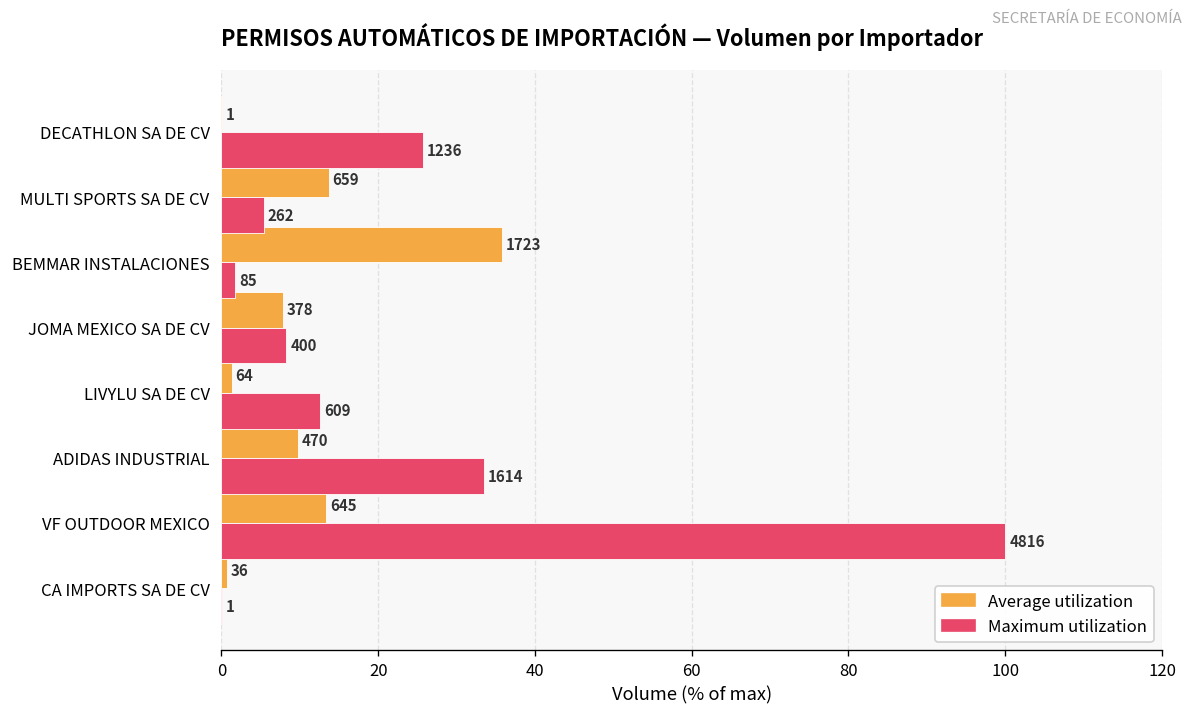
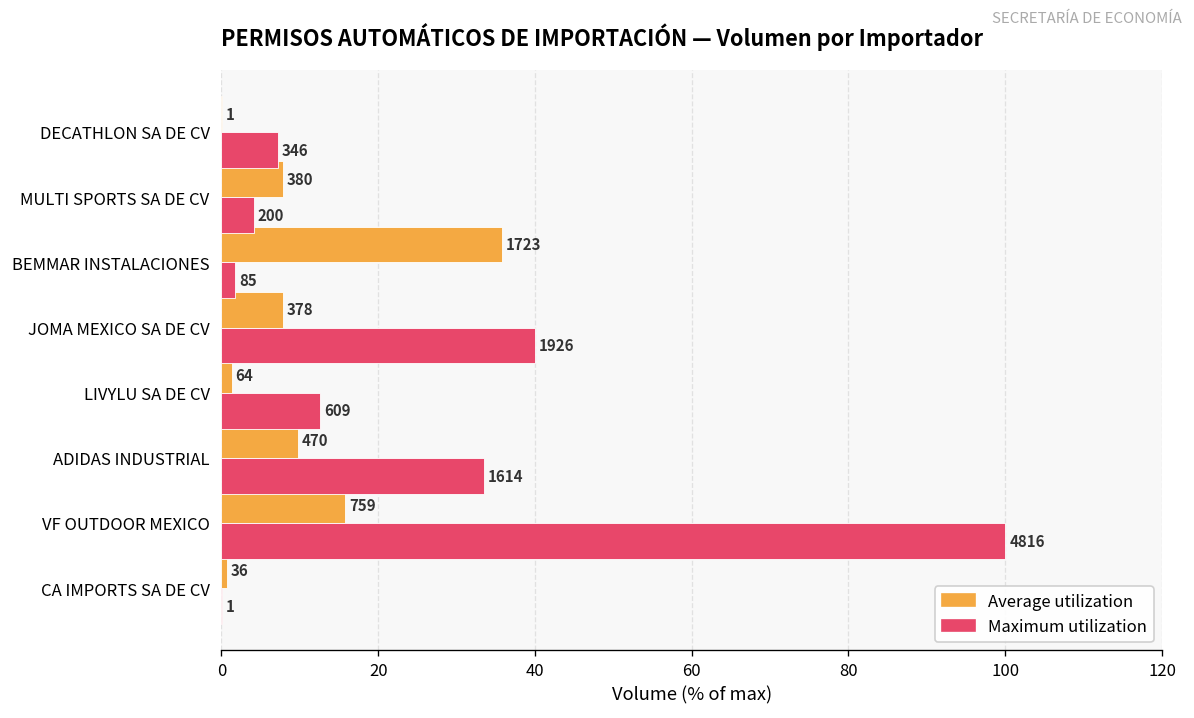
Maximum utilization, DECATHLON SA DE CV: 1236 -> 346
Average utilization, MULTI SPORTS SA DE CV: 659 -> 380
Maximum utilization, MULTI SPORTS SA DE CV: 262 -> 200
Maximum utilization, JOMA MEXICO SA DE CV: 400 -> 1926
Average utilization, VF OUTDOOR MEXICO: 645 -> 759
